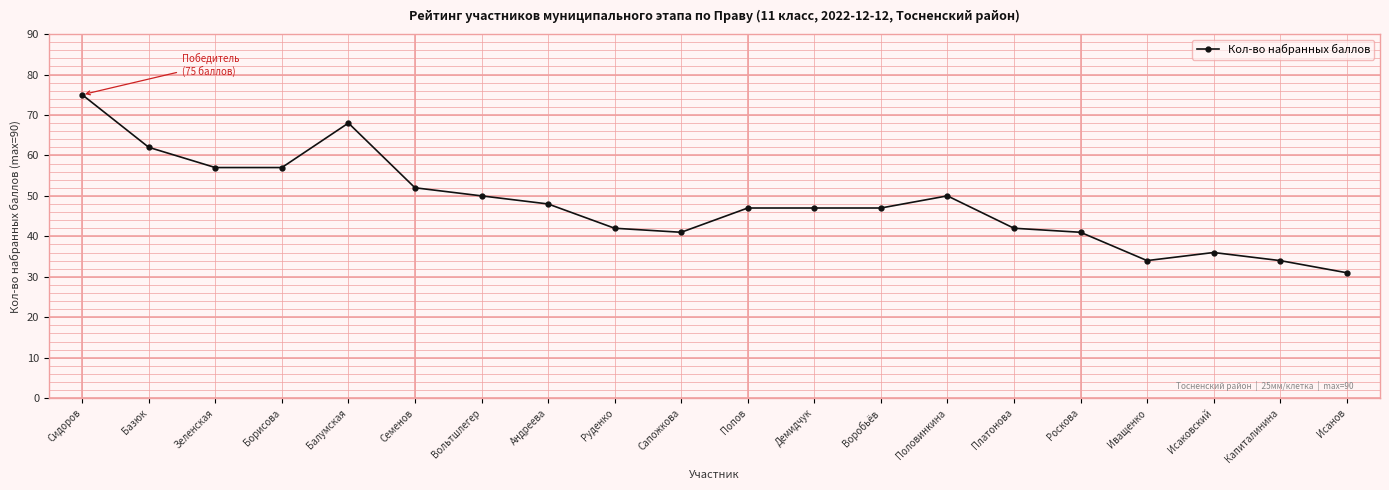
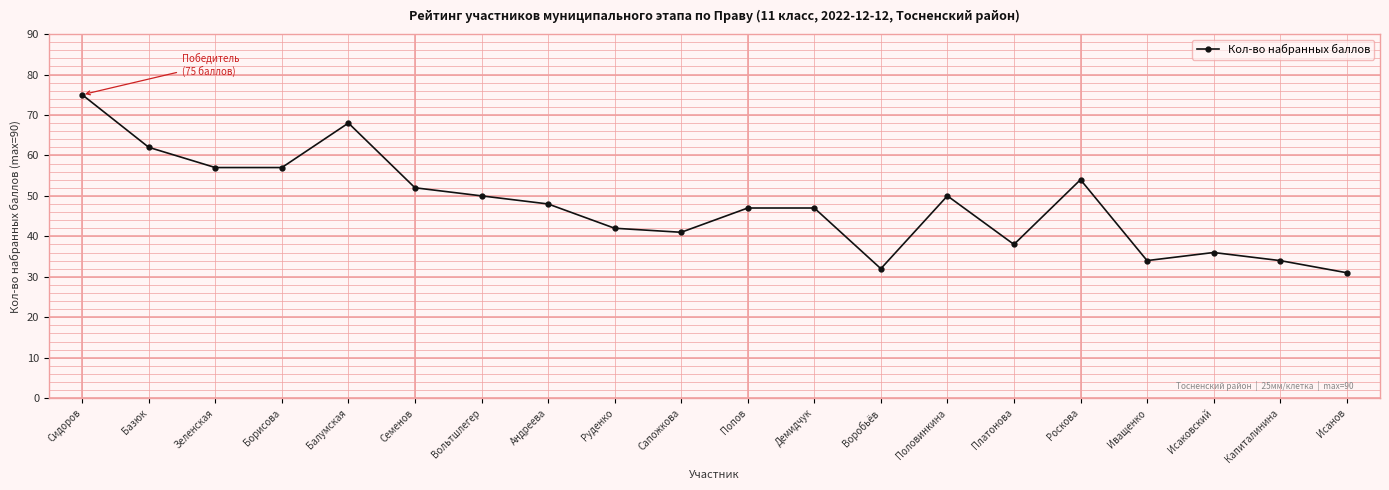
Воробьёв: 47 -> 32
Платонова: 42 -> 38
Роскова: 41 -> 54
